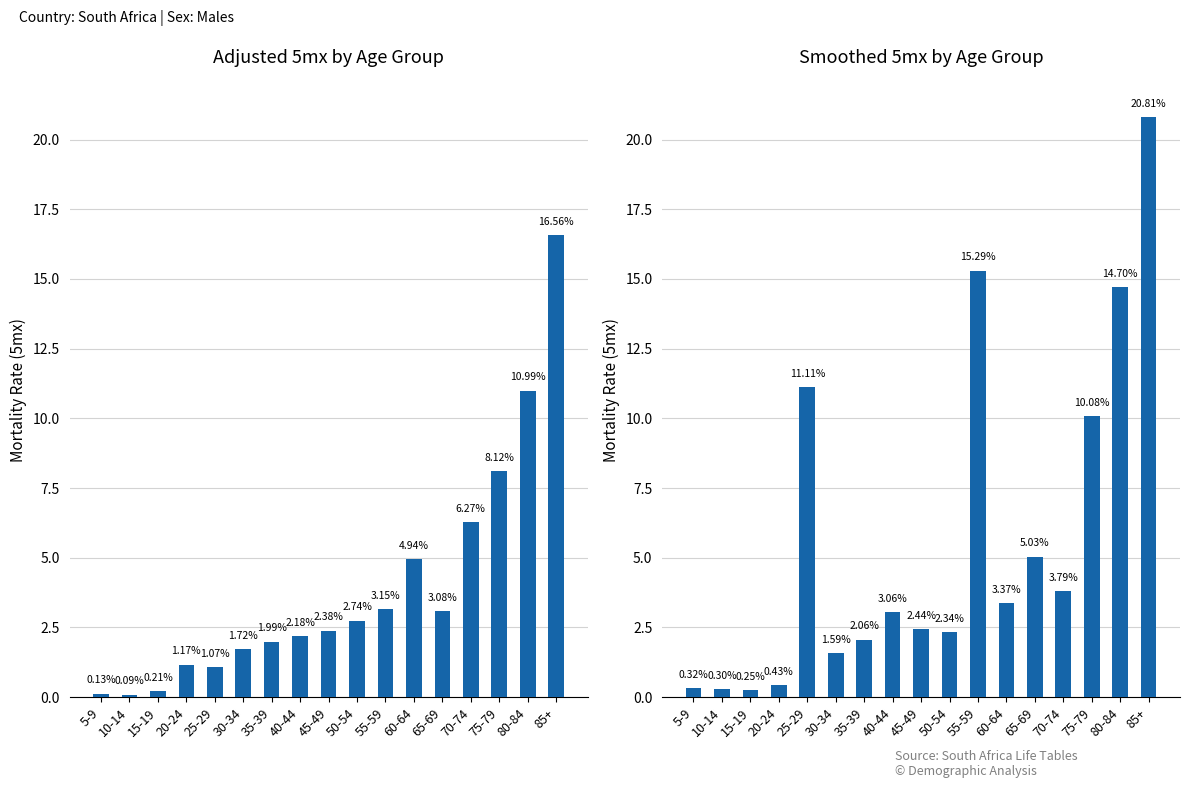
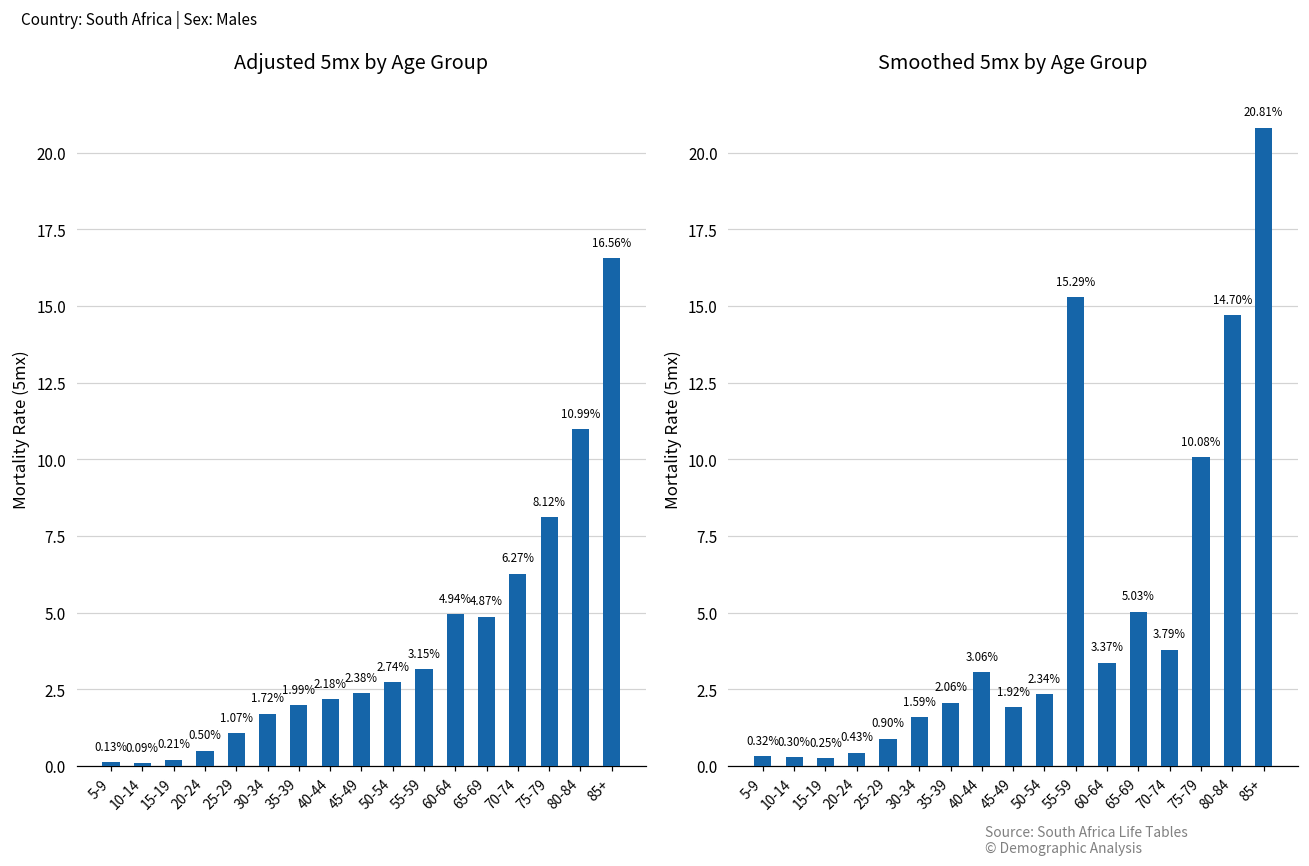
Adjusted 5mx by Age Group, 20-24: 1.17% -> 0.50%
Adjusted 5mx by Age Group, 65-69: 3.08% -> 4.87%
Smoothed 5mx by Age Group, 25-29: 11.11% -> 0.90%
Smoothed 5mx by Age Group, 45-49: 2.44% -> 1.92%
